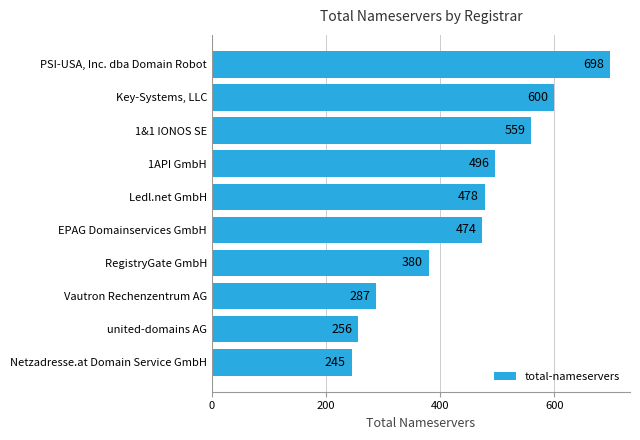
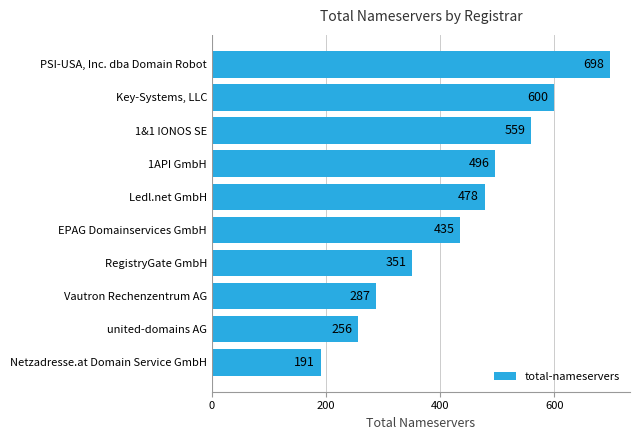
EPAG Domainservices GmbH: 474 -> 435
RegistryGate GmbH: 380 -> 351
Netzadresse.at Domain Service GmbH: 245 -> 191
